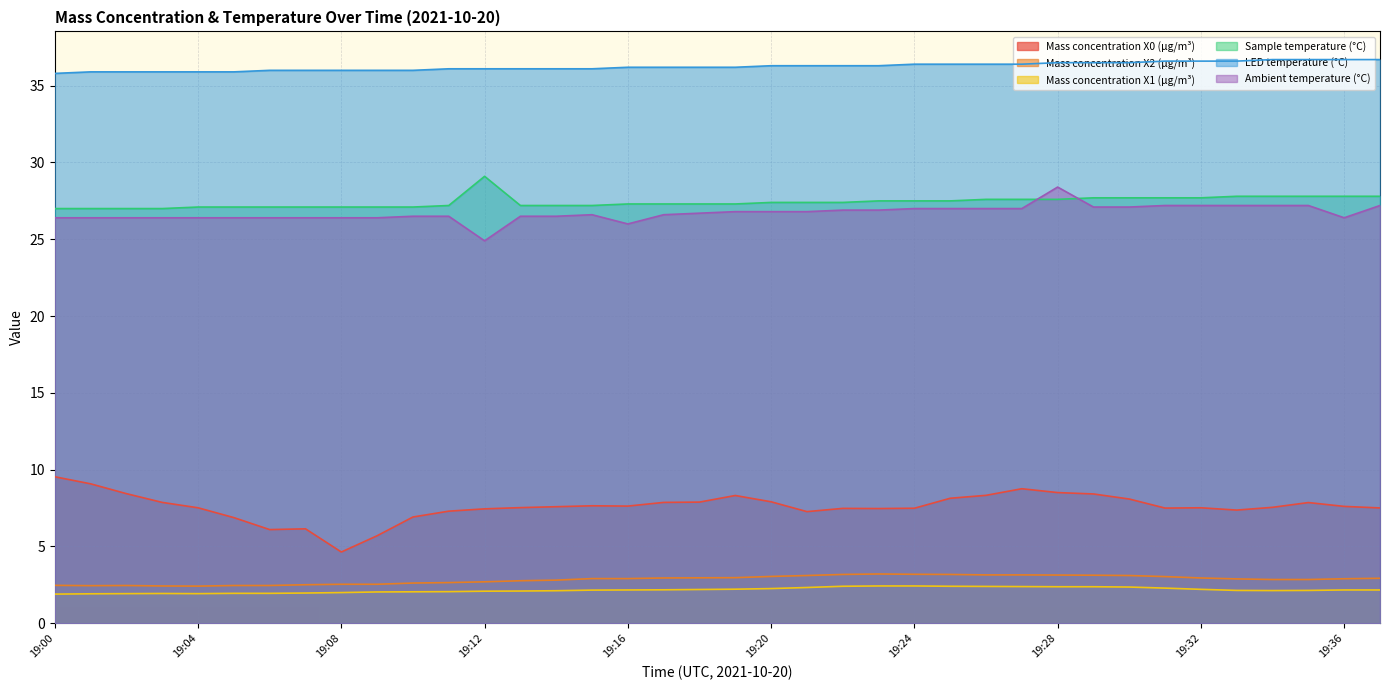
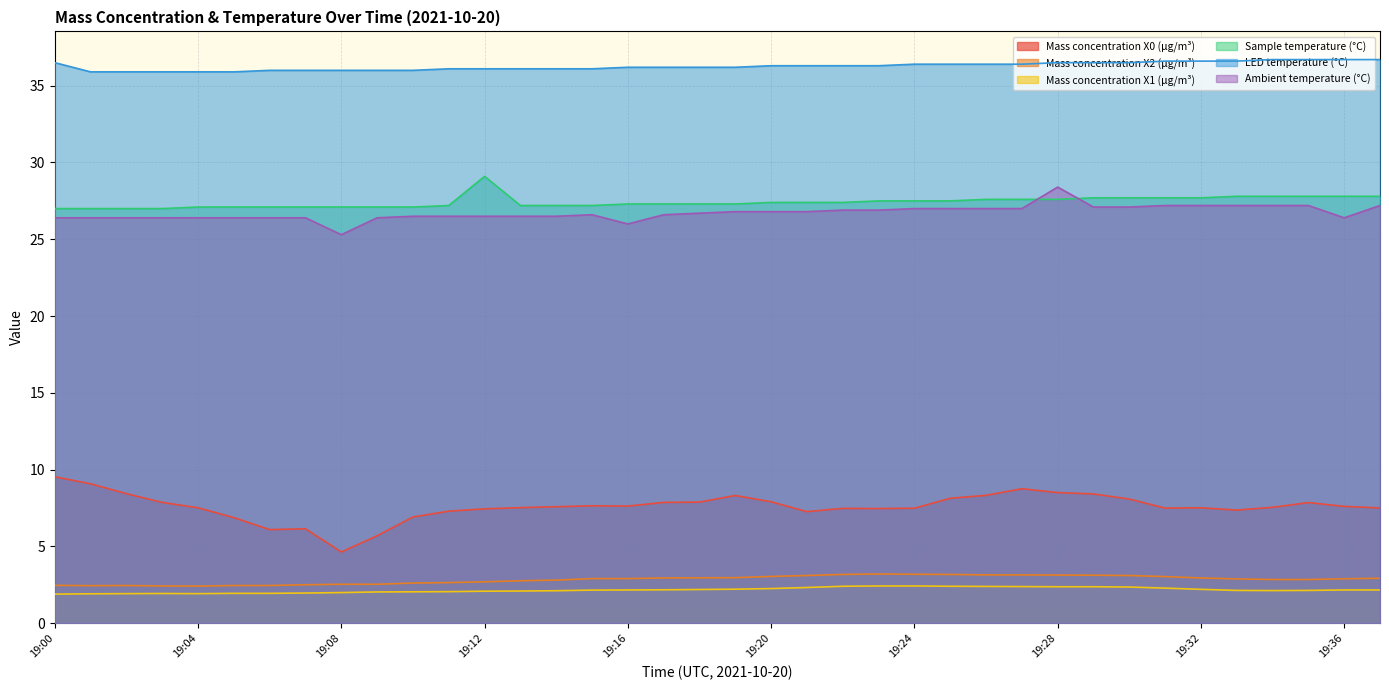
LED temperature (°C), 19:00: 35.8 -> 36.5
Ambient temperature (°C), 19:08: 26.4 -> 25.3
Ambient temperature (°C), 19:12: 24.9 -> 26.5
